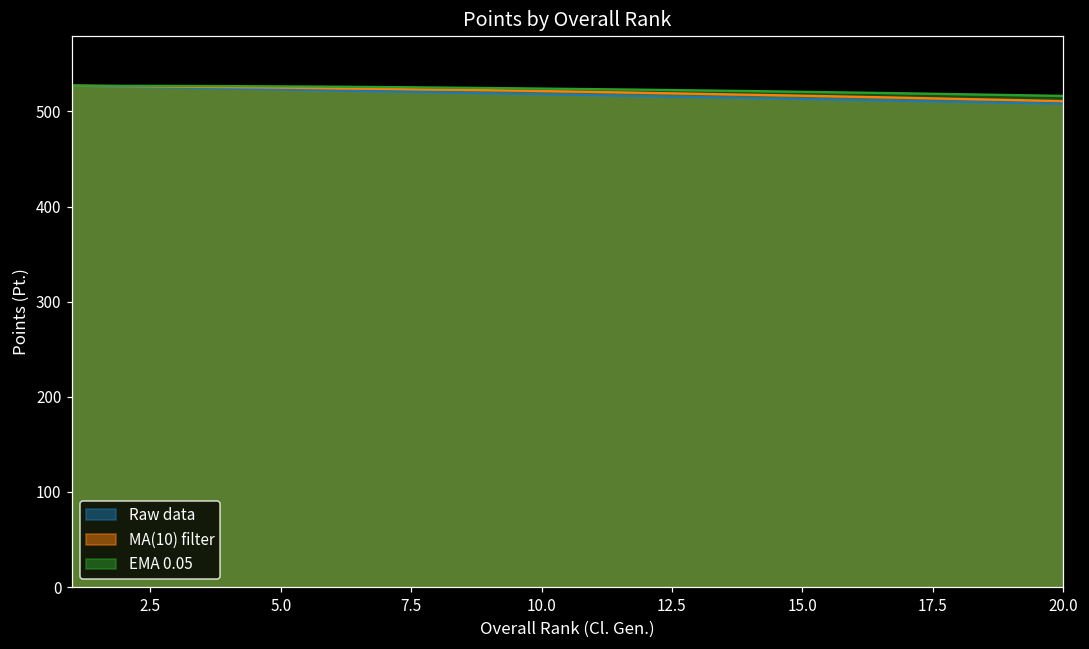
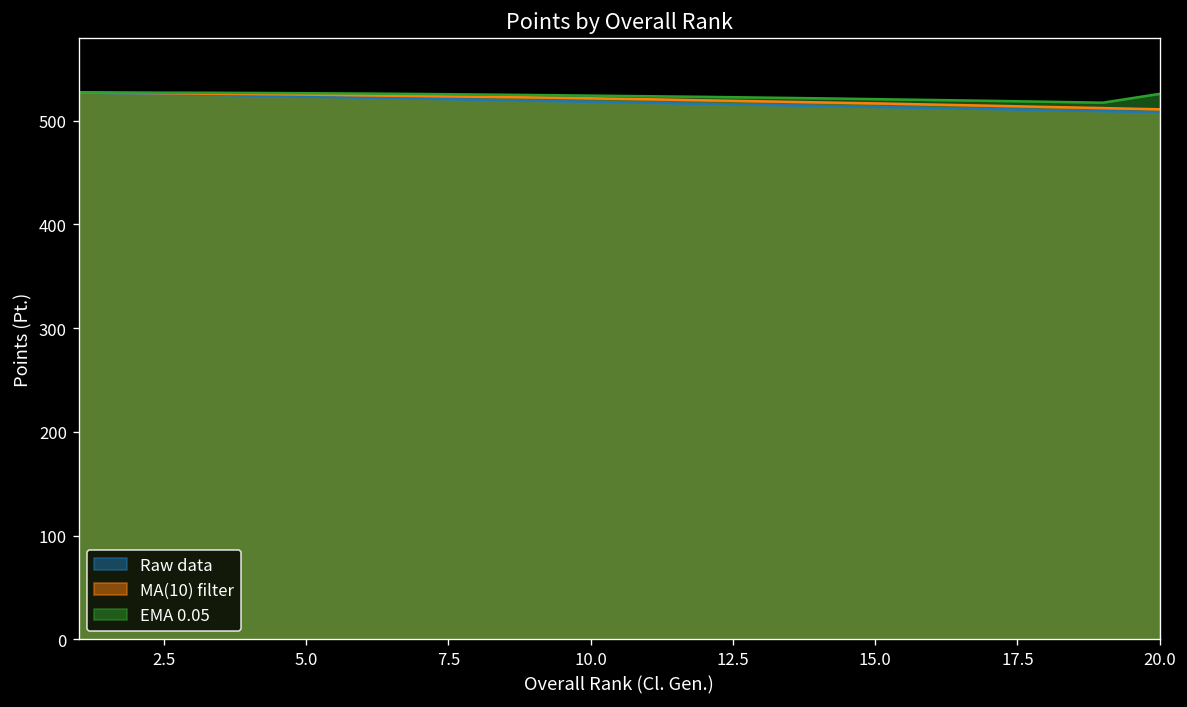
EMA 0.05, 20.0: 520 -> 530
